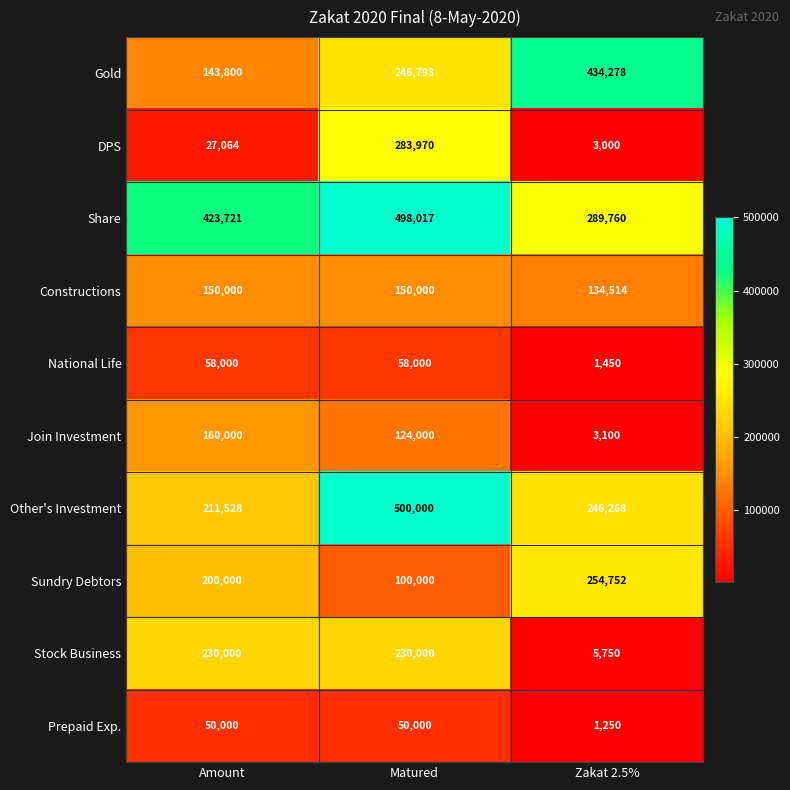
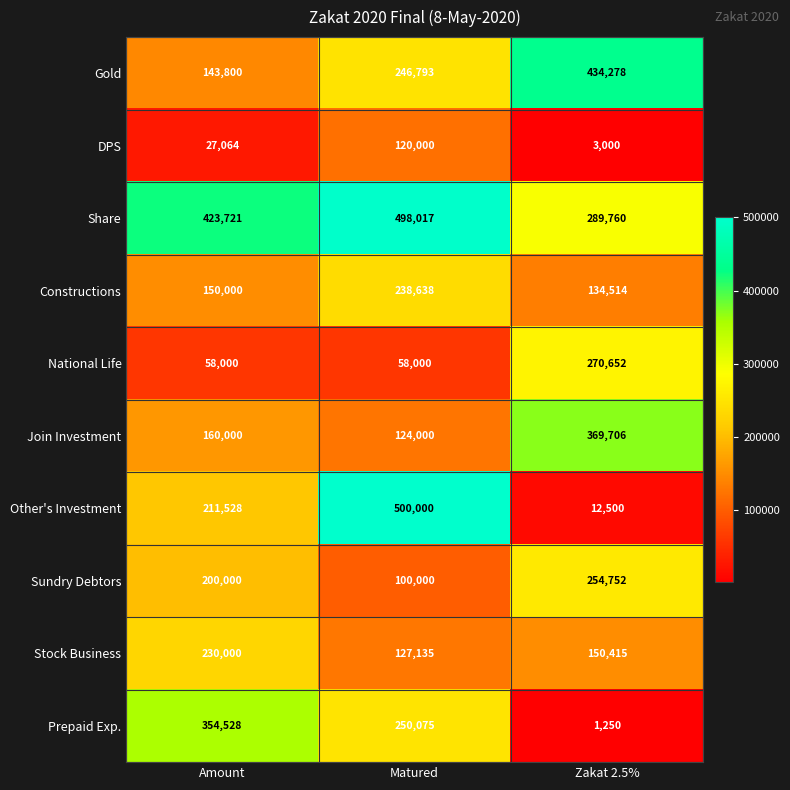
DPS, Matured: 283,970 -> 120,000
Constructions, Matured: 150,000 -> 238,638
National Life, Zakat 2.5%: 1,450 -> 270,652
Join Investment, Zakat 2.5%: 3,100 -> 369,706
Other's Investment, Zakat 2.5%: 246,268 -> 12,500
Stock Business, Matured: 230,000 -> 127,135
Stock Business, Zakat 2.5%: 5,750 -> 150,415
Prepaid Exp., Amount: 50,000 -> 354,528
Prepaid Exp., Matured: 50,000 -> 250,075
